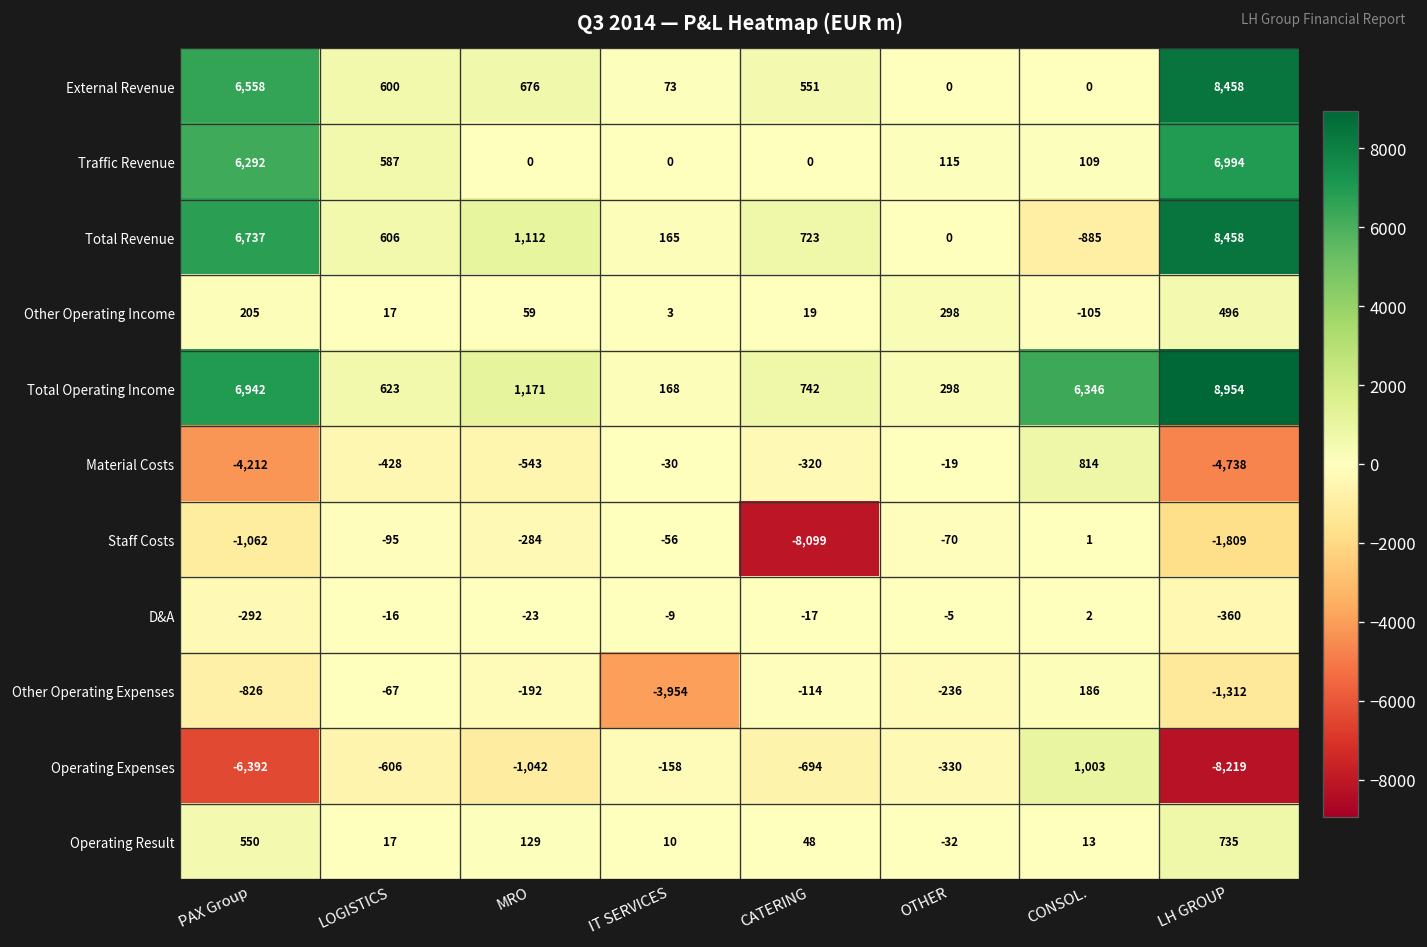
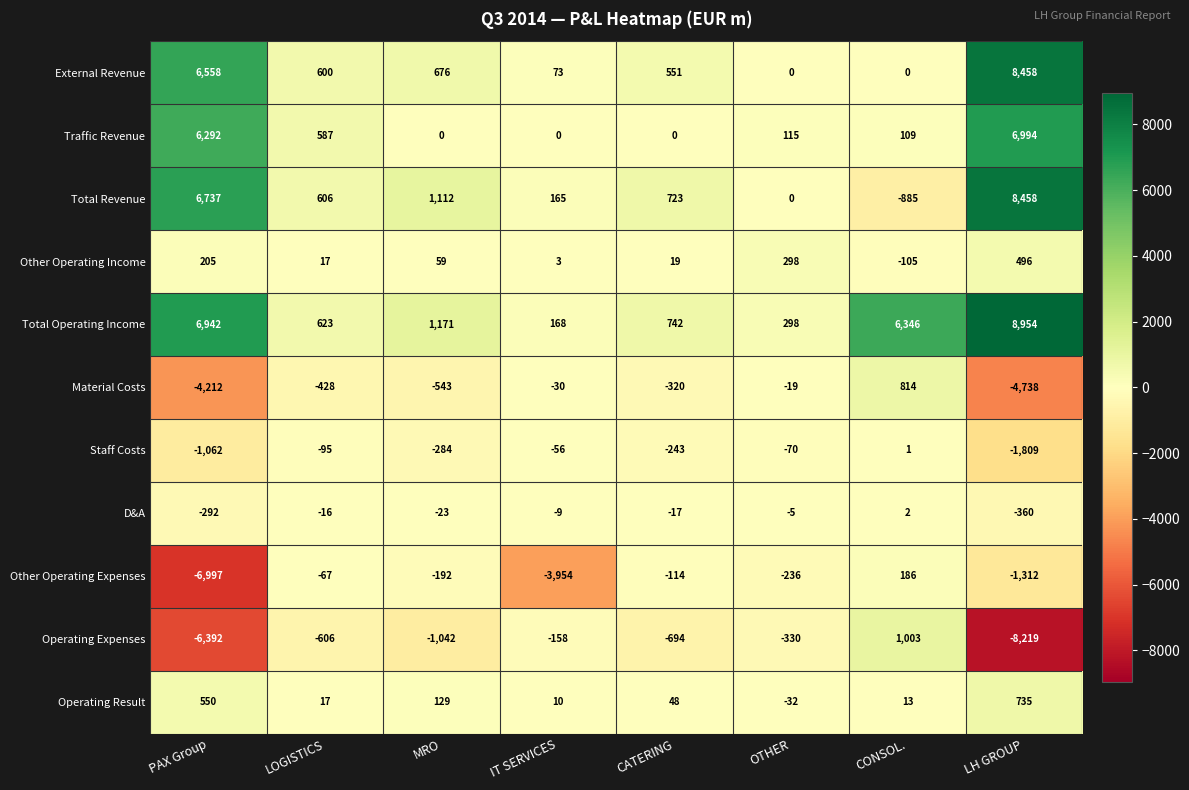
Staff Costs, CATERING: -8,099 -> -243
Other Operating Expenses, PAX Group: -826 -> -6,997
